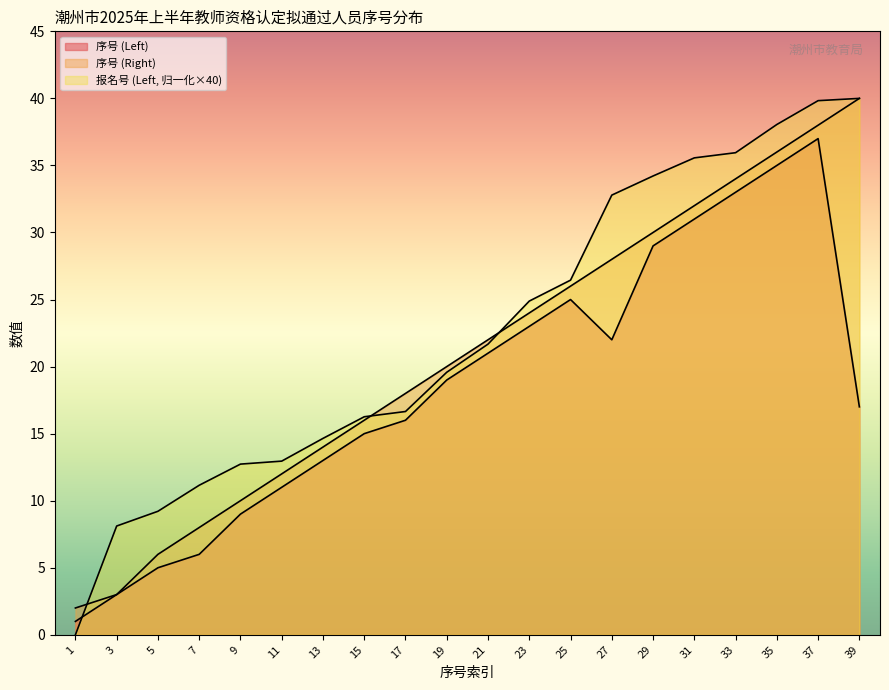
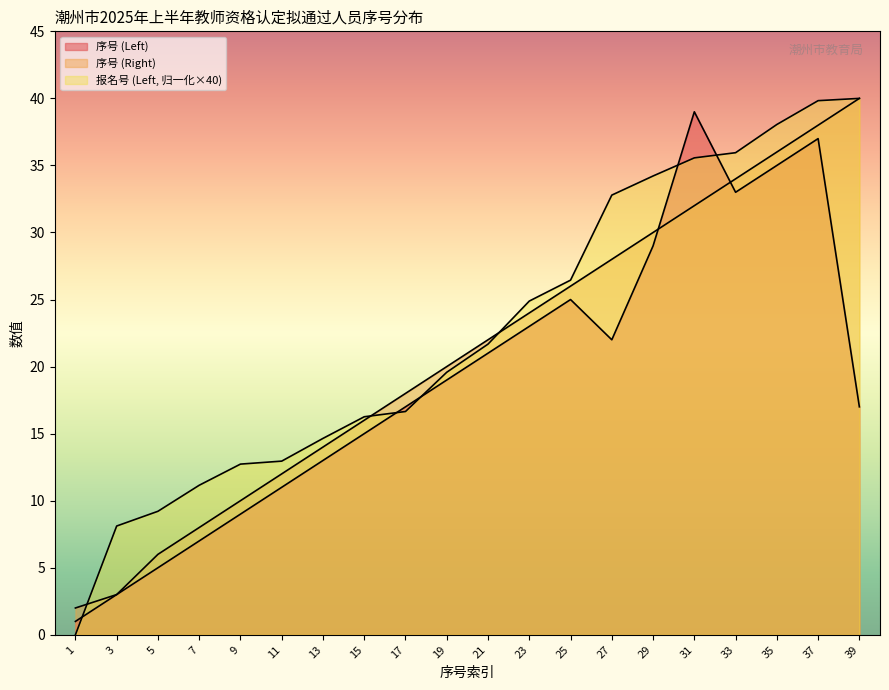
序号 (Left), 7: 6 -> 7
序号 (Left), 17: 16 -> 17
序号 (Left), 31: 31 -> 39
